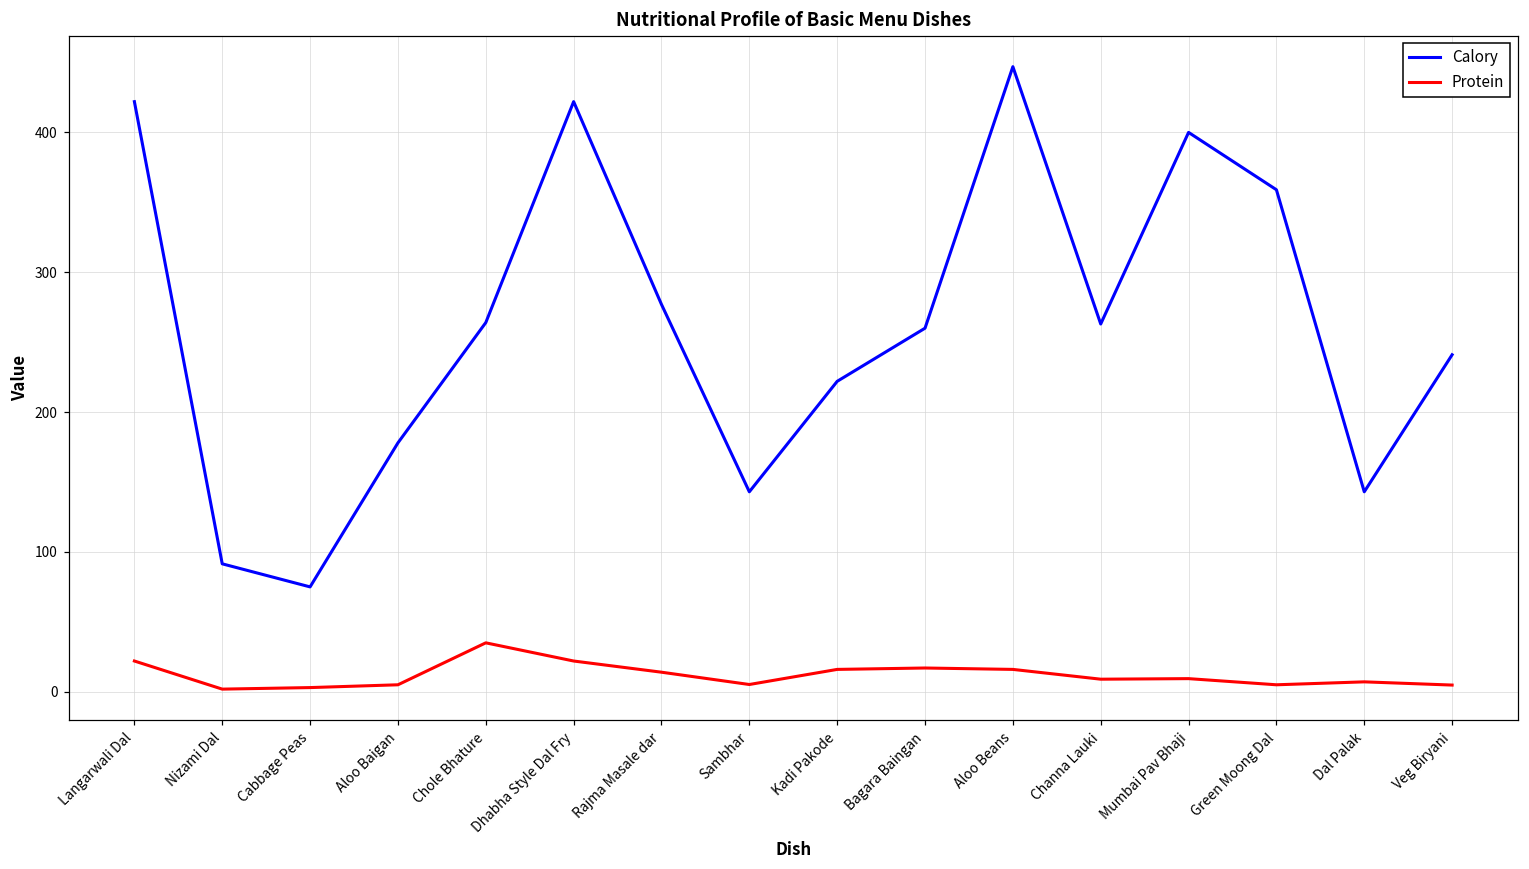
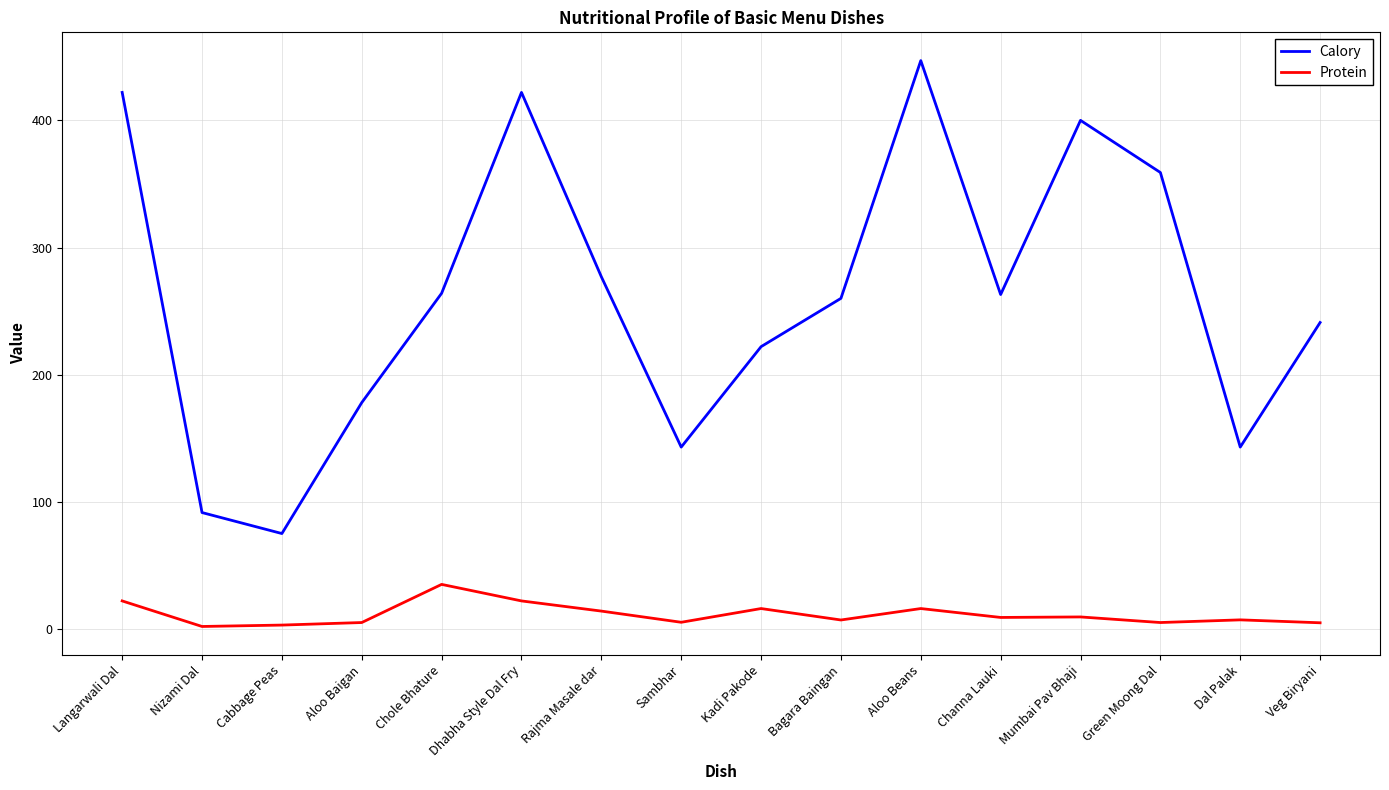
Protein, Bagara Baingan: 17 -> 7
